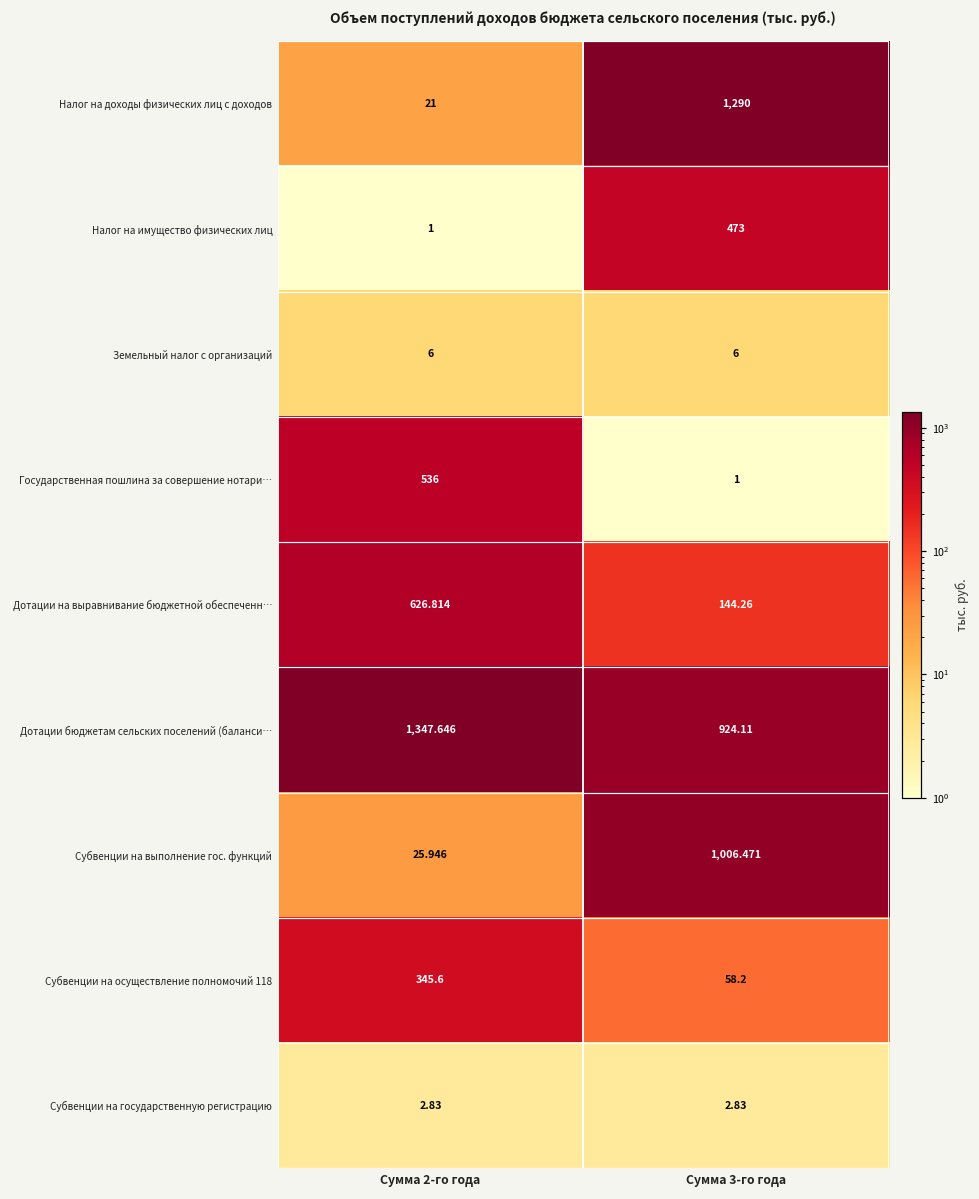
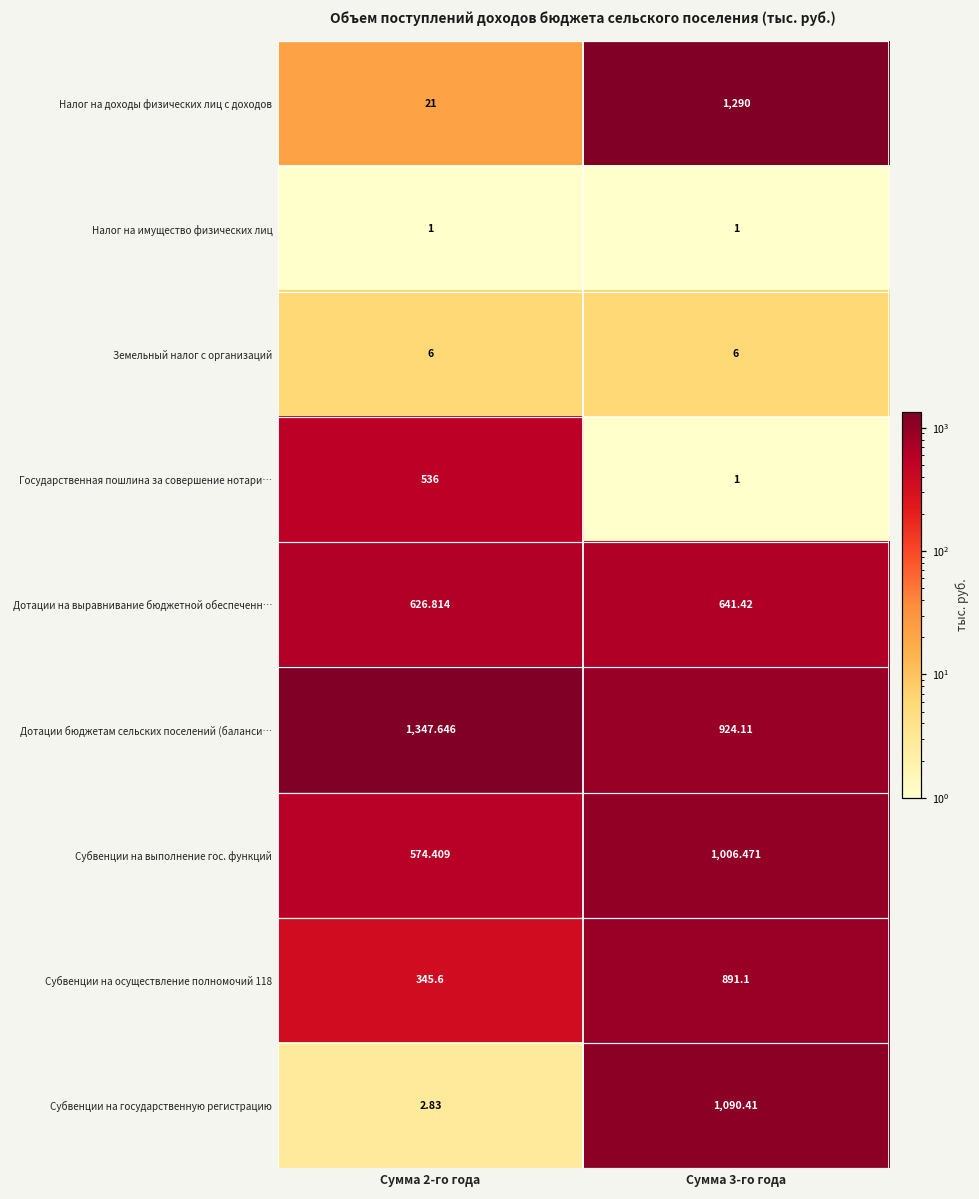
Налог на имущество физических лиц, Сумма 3-го года: 473 -> 1
Дотации на выравнивание бюджетной обеспеченн…, Сумма 3-го года: 144.26 -> 641.42
Субвенции на выполнение гос. функций, Сумма 2-го года: 25.946 -> 574.409
Субвенции на осуществление полномочий 118, Сумма 3-го года: 58.2 -> 891.1
Субвенции на государственную регистрацию, Сумма 3-го года: 2.83 -> 1,090.41
